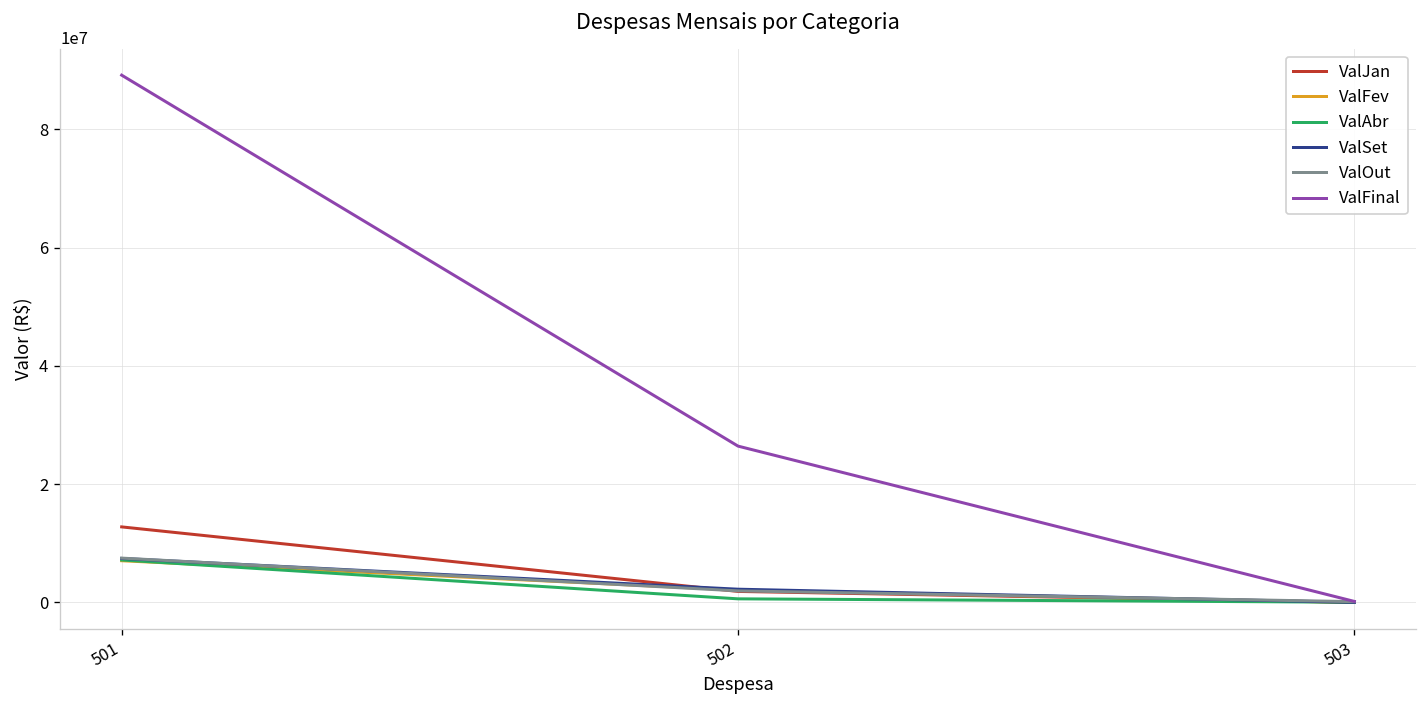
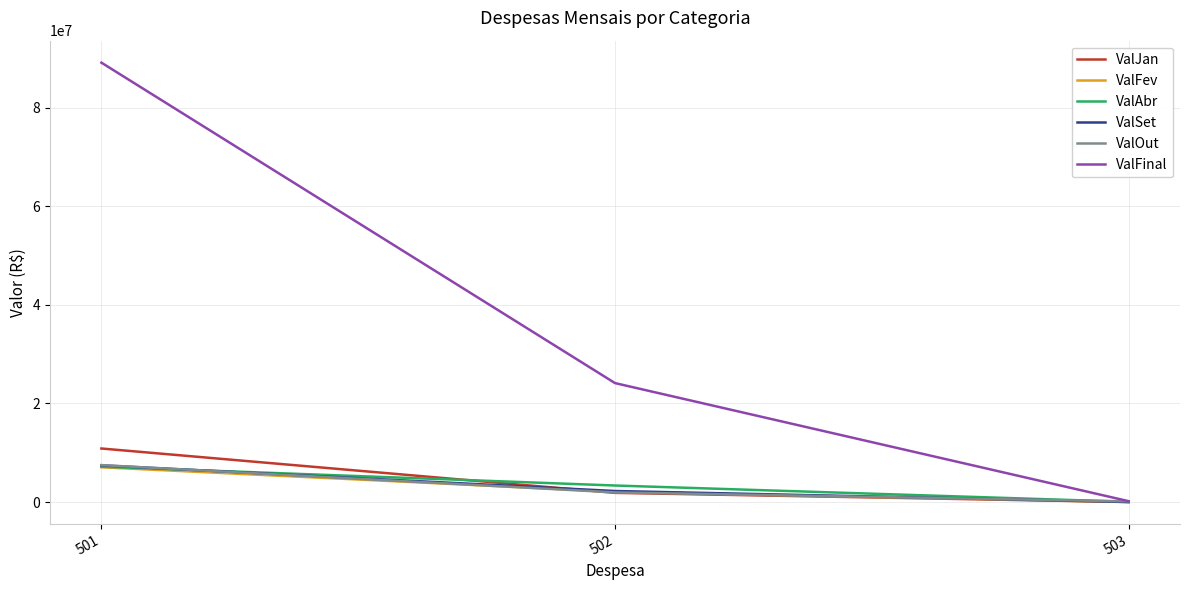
ValJan, 501: 13000000 -> 11000000
ValAbr, 502: 1000000 -> 3000000
ValFinal, 502: 26000000 -> 24000000
